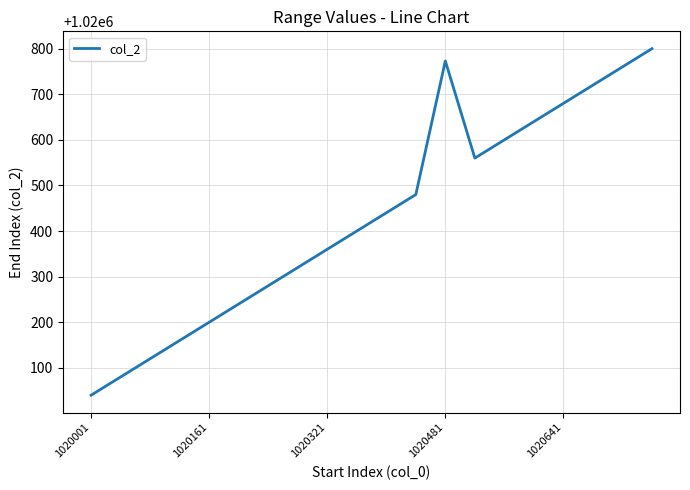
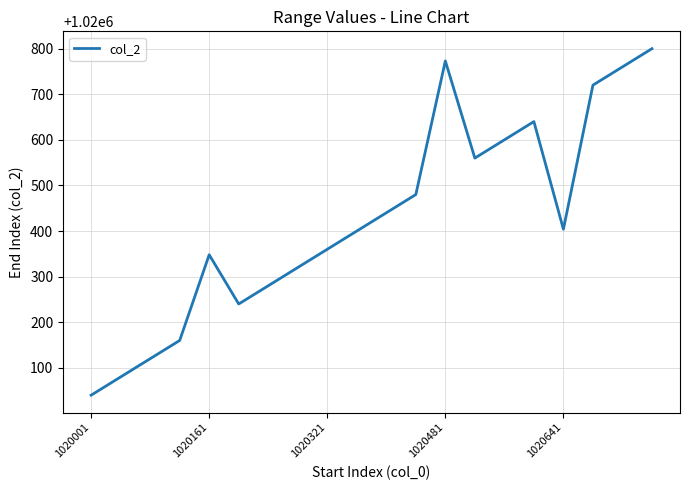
1020161: 1020200 -> 1020350
1020641: 1020680 -> 1020400
